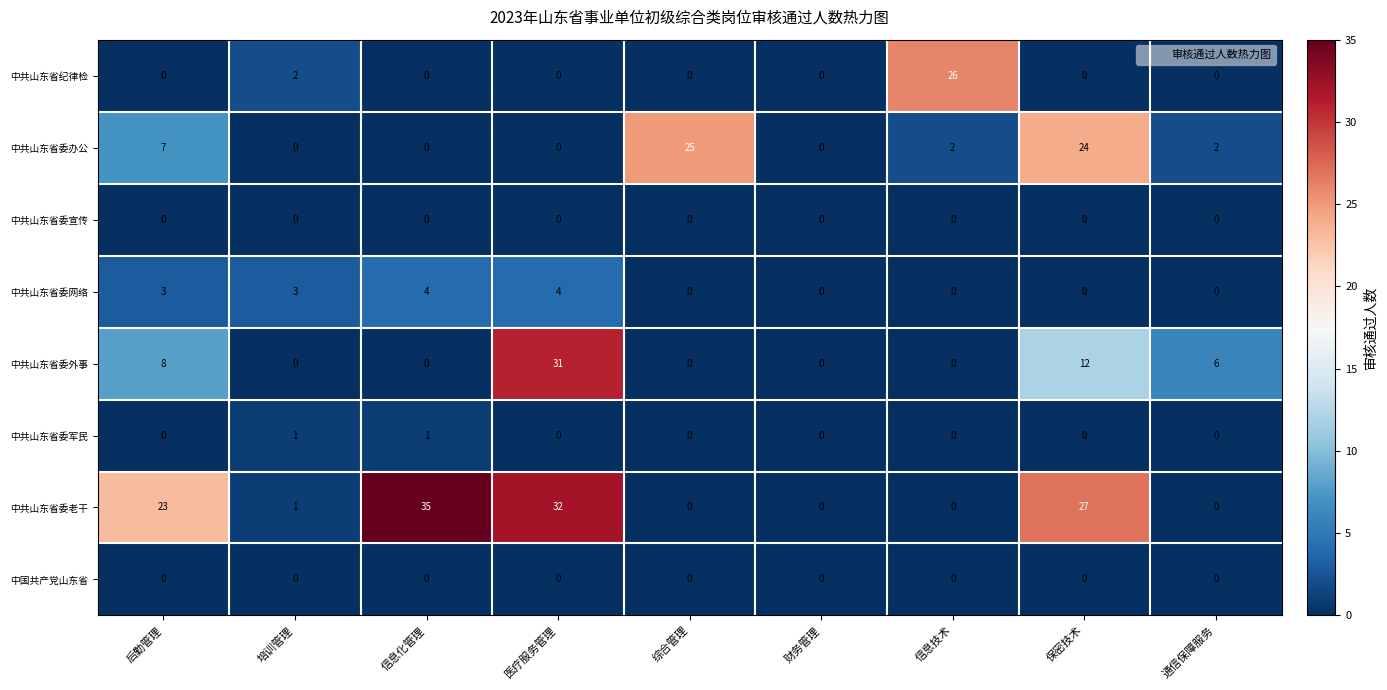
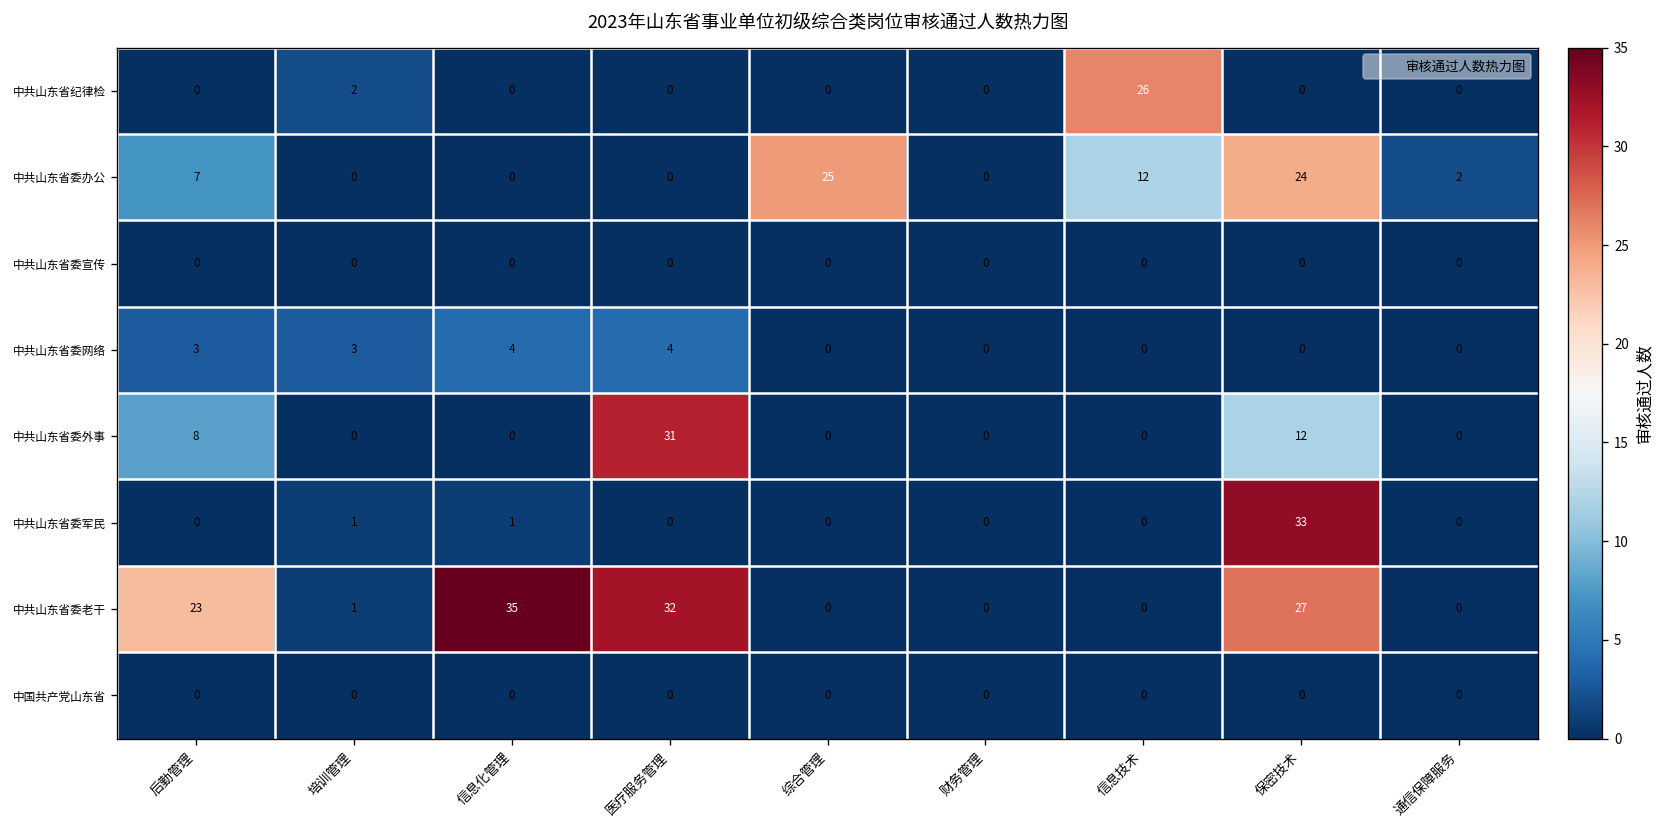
中共山东省委办公, 信息技术: 2 -> 12
中共山东省委外事, 通信保障服务: 6 -> 0
中共山东省委军民, 保密技术: 0 -> 33
